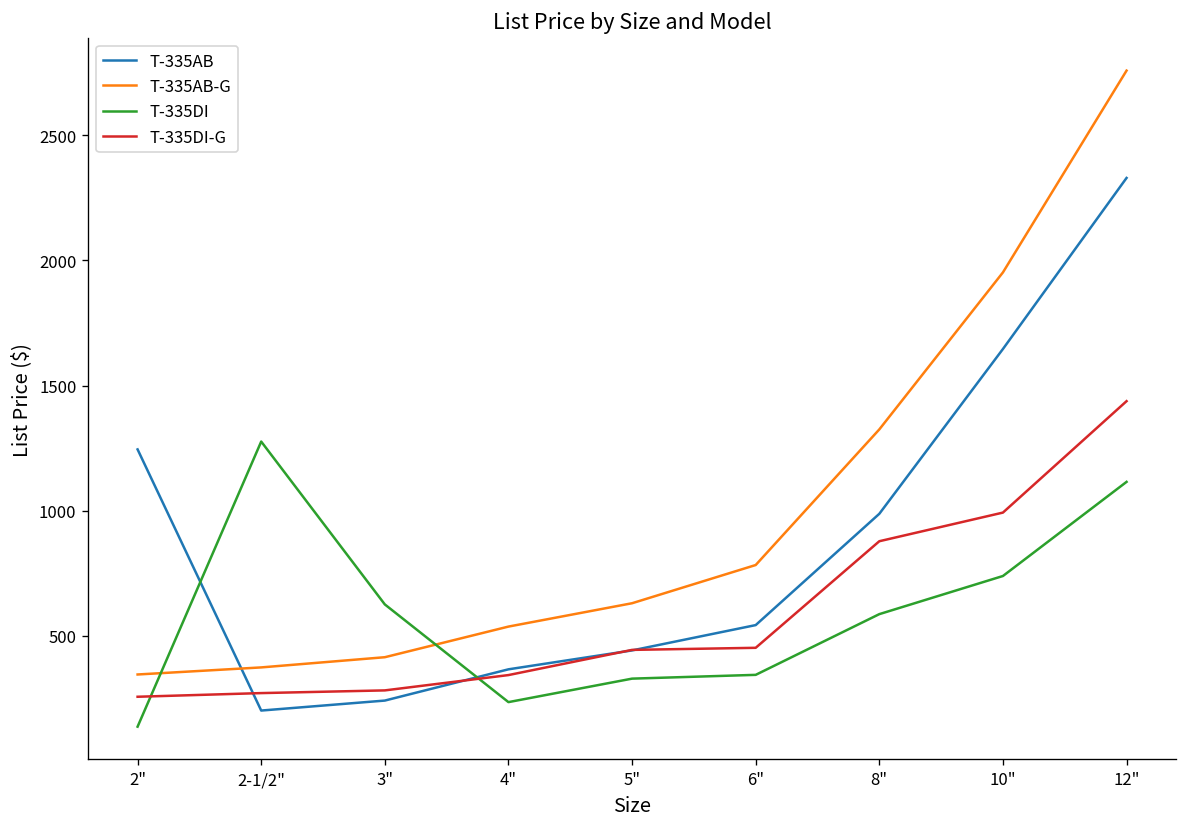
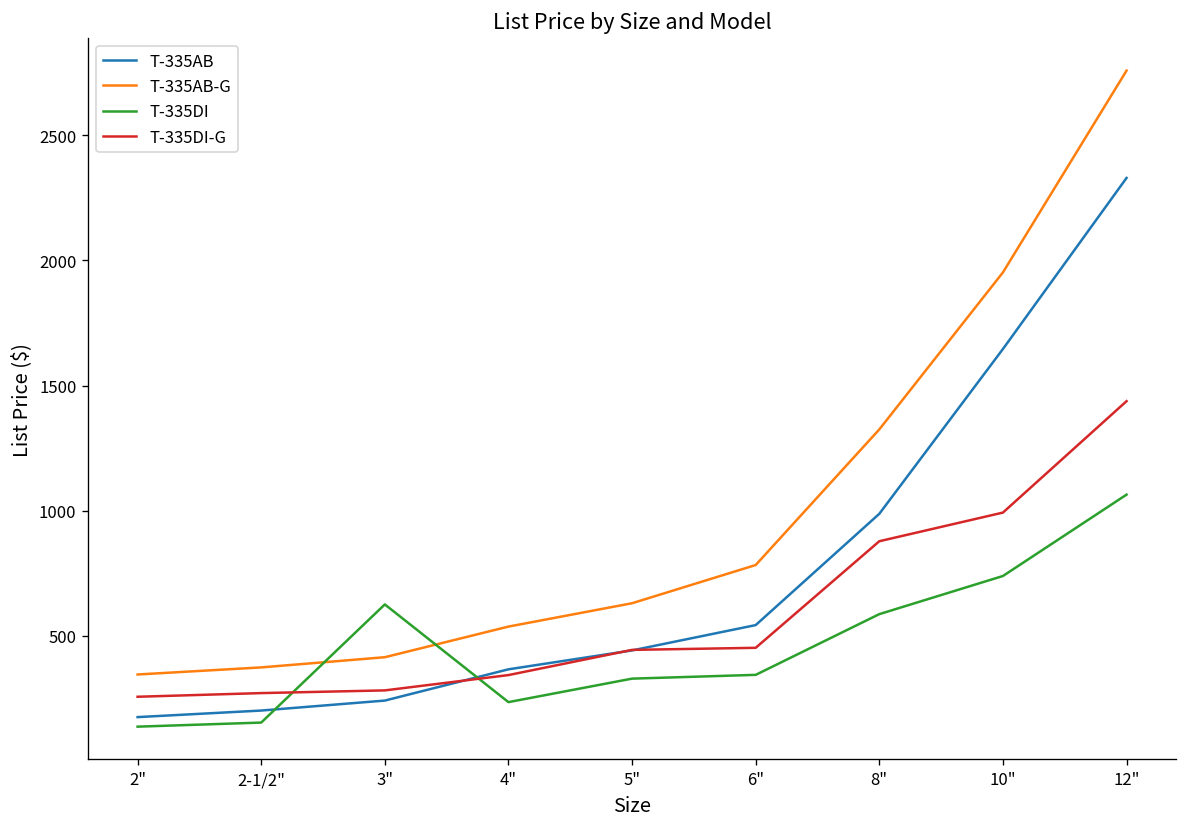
T-335AB, 2": 1240 -> 180
T-335DI, 2-1/2": 1280 -> 150
T-335DI, 12": 1120 -> 1060
